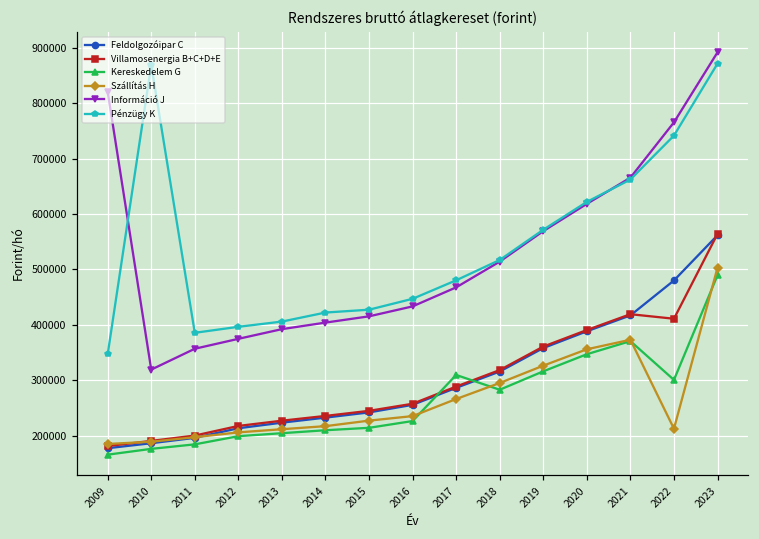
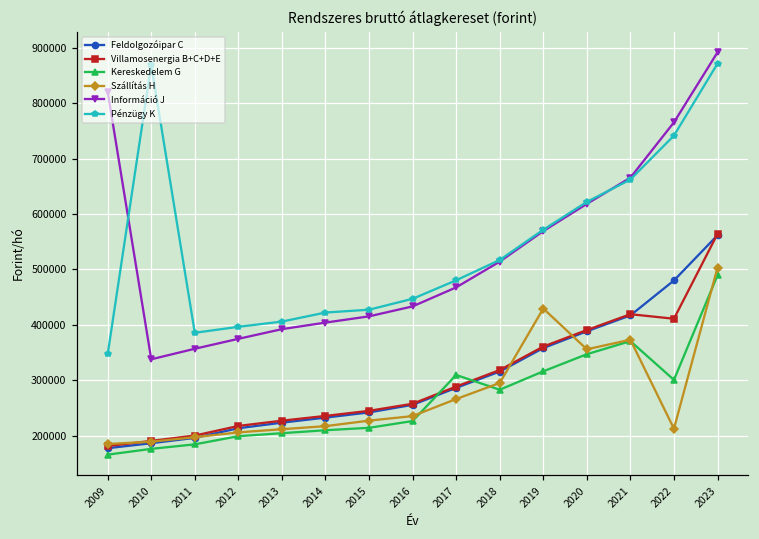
Információ J, 2010: 320000 -> 340000
Szállítás H, 2019: 330000 -> 430000
